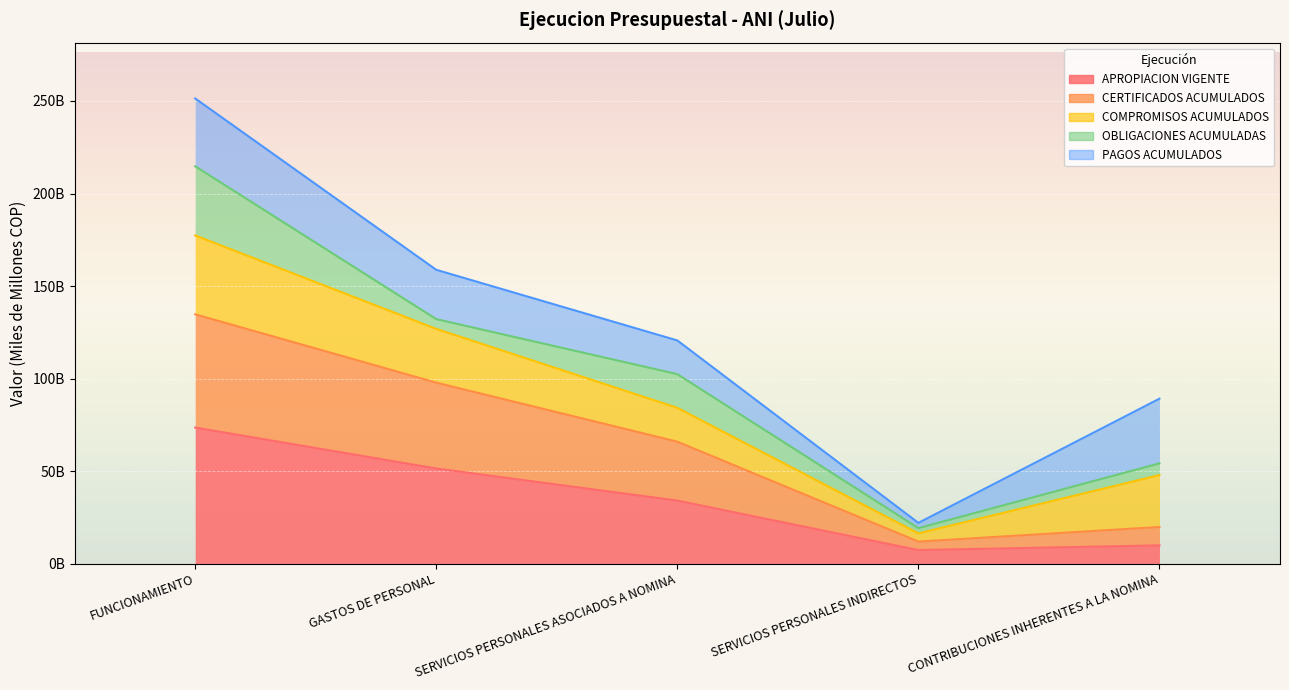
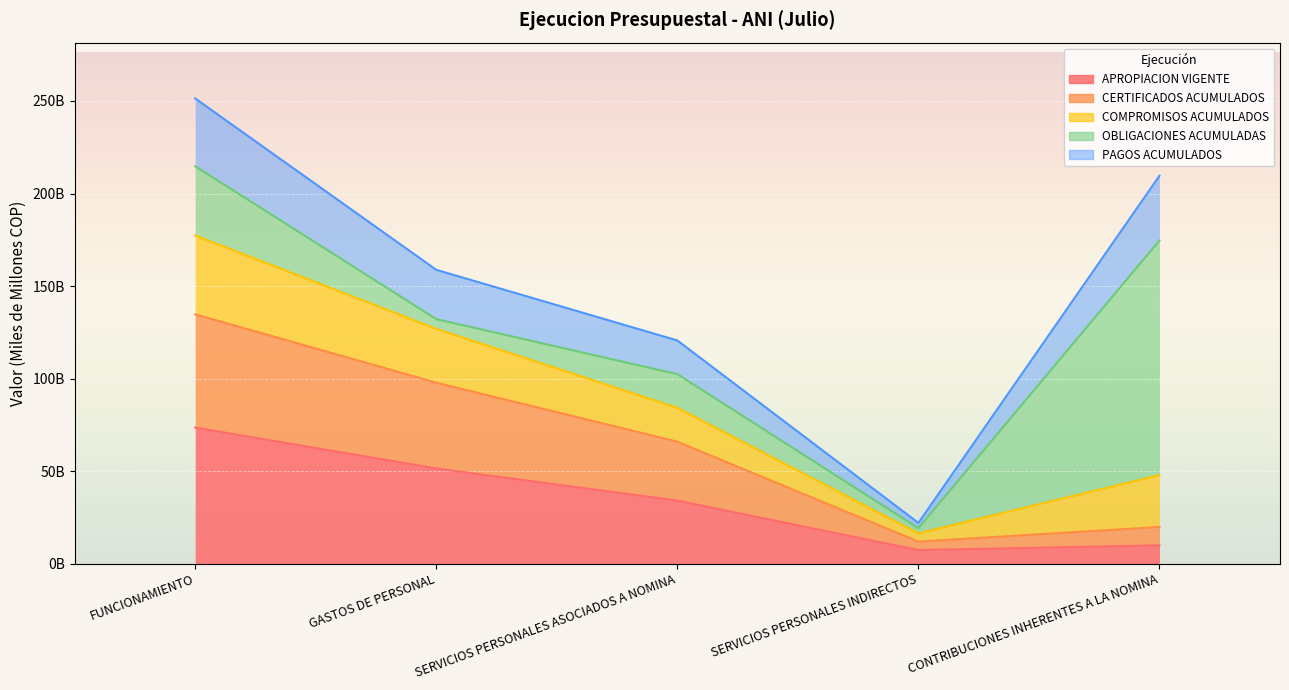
OBLIGACIONES ACUMULADAS, CONTRIBUCIONES INHERENTES A LA NOMINA: 6000000000 -> 127000000000
